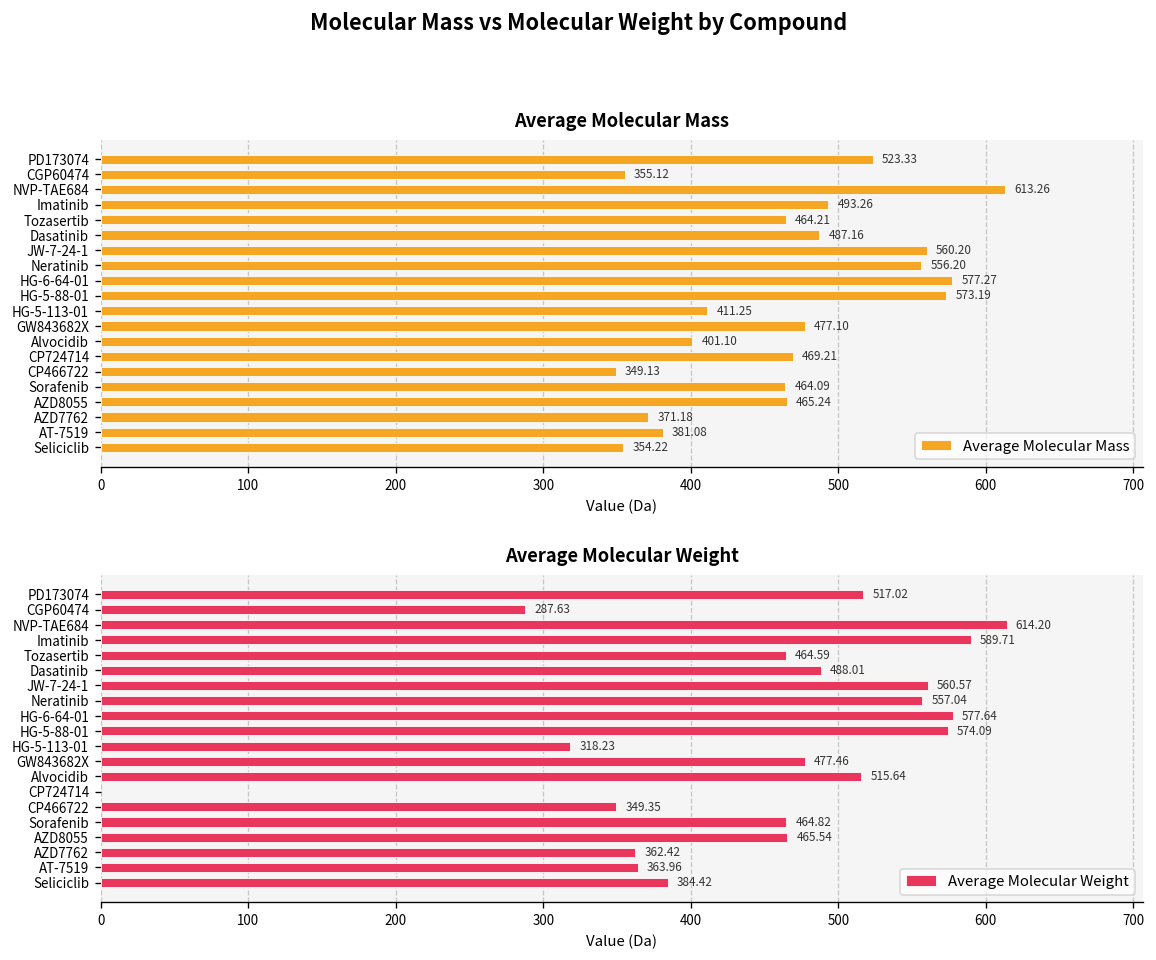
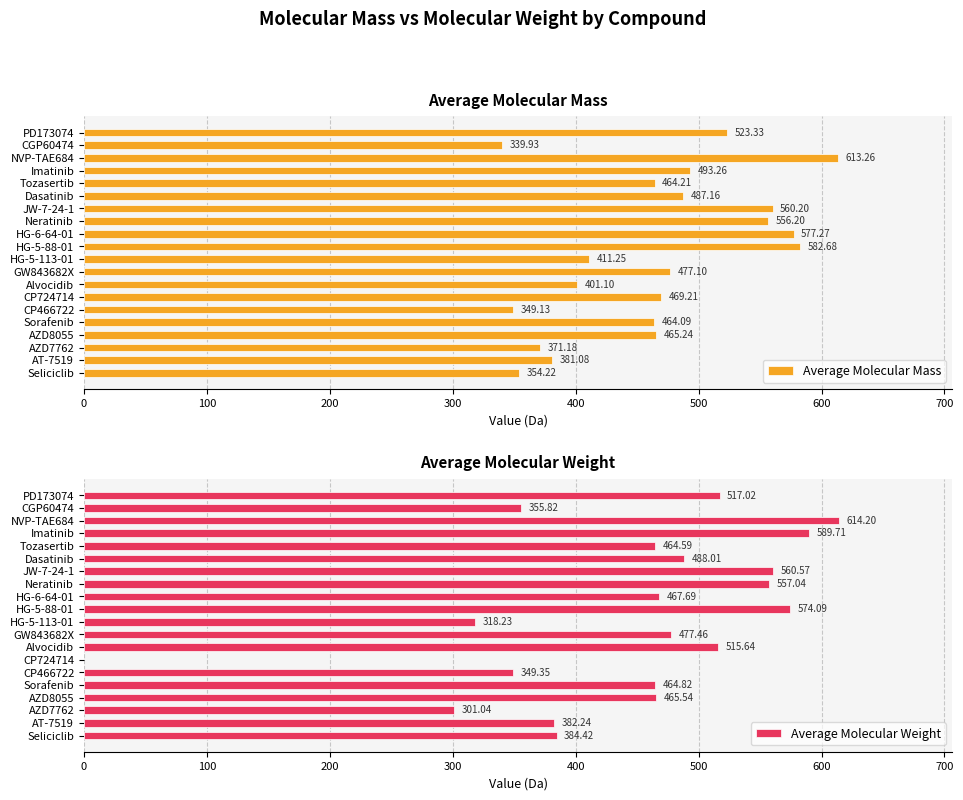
Average Molecular Mass, CGP60474: 355.12 -> 339.93
Average Molecular Mass, HG-5-88-01: 573.19 -> 582.68
Average Molecular Weight, CGP60474: 287.63 -> 355.82
Average Molecular Weight, HG-6-64-01: 577.64 -> 467.69
Average Molecular Weight, AZD7762: 362.42 -> 301.04
Average Molecular Weight, AT-7519: 363.96 -> 382.24
